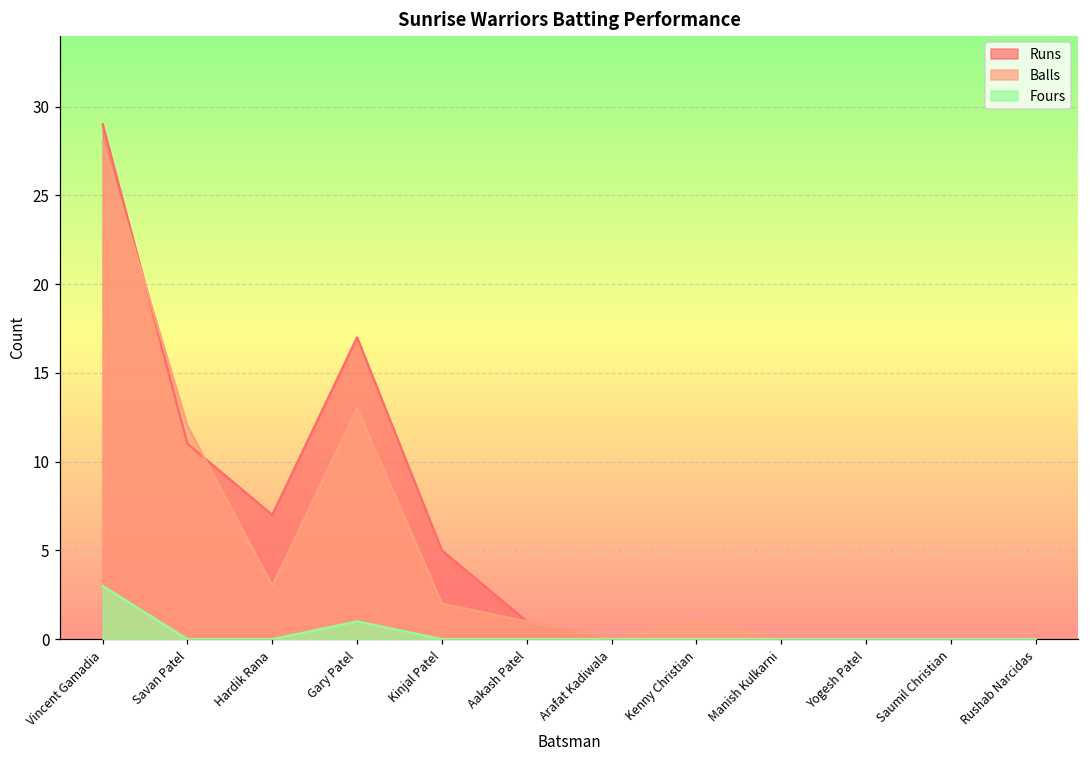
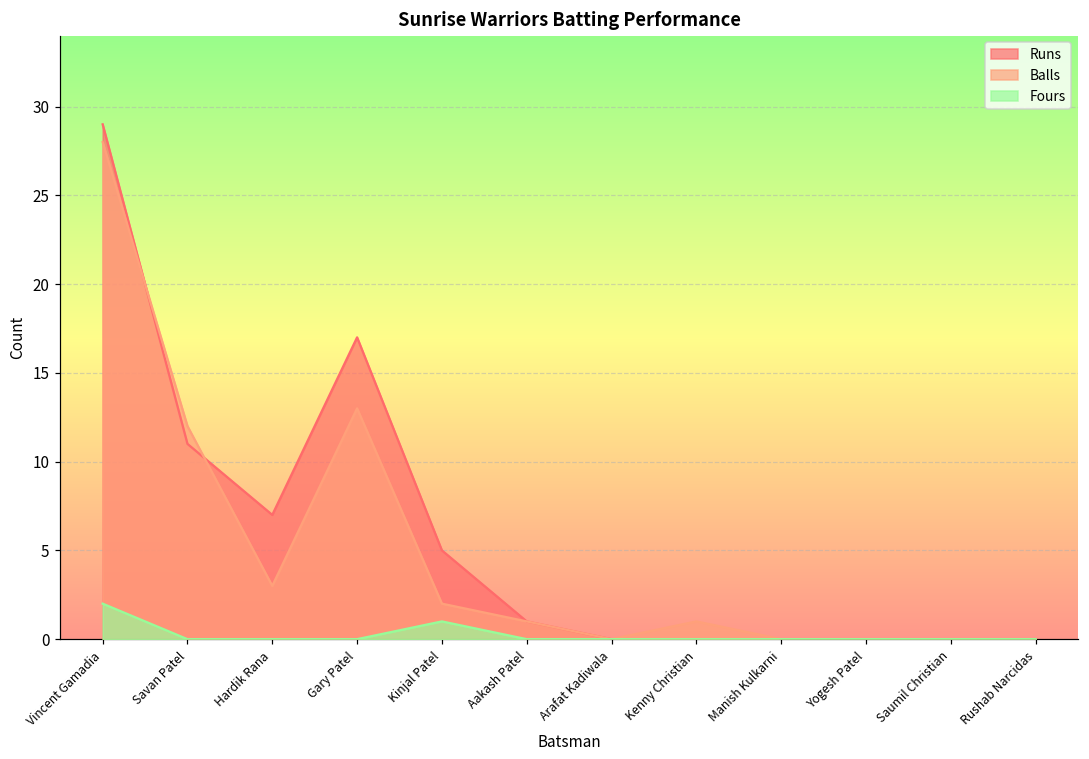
Fours, Vincent Gamadia: 3 -> 2
Fours, Gary Patel: 1 -> 0
Fours, Kinjal Patel: 0 -> 1
